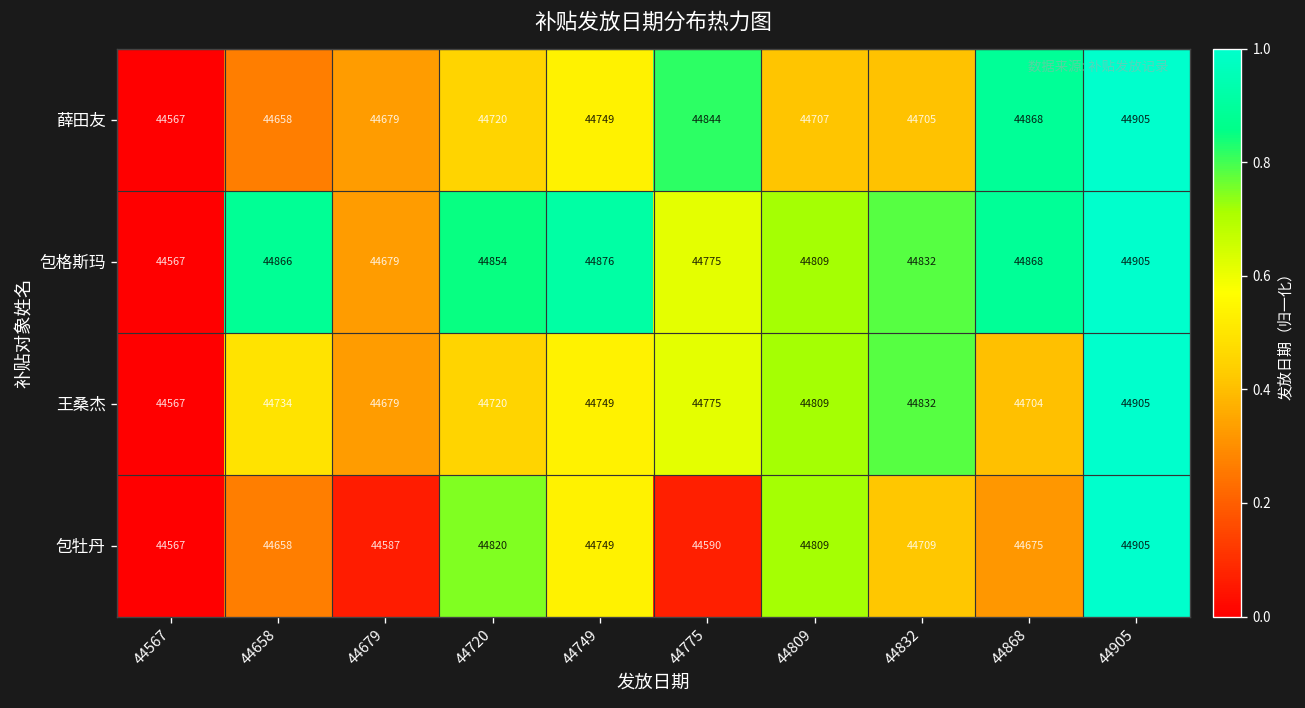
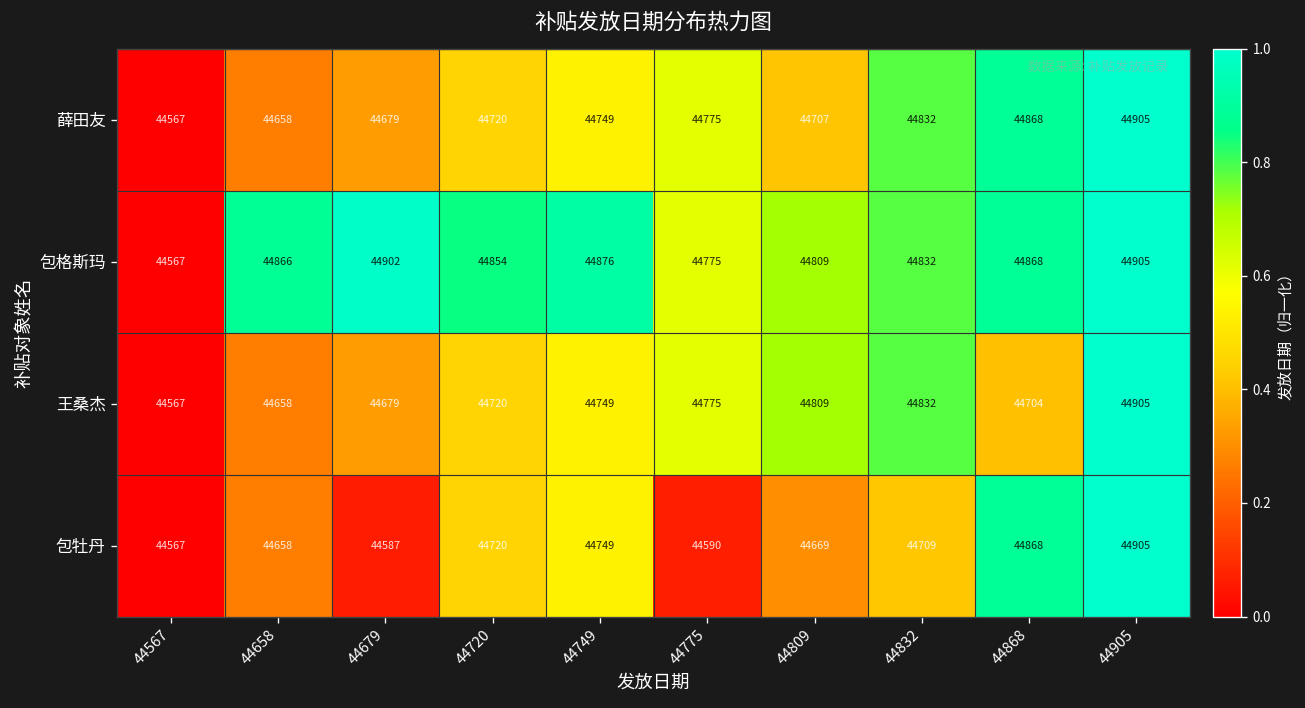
薛田友, 44775: 44844 -> 44775
薛田友, 44832: 44705 -> 44832
包格斯玛, 44679: 44679 -> 44902
王桑杰, 44658: 44734 -> 44658
包牡丹, 44720: 44820 -> 44720
包牡丹, 44809: 44809 -> 44669
包牡丹, 44868: 44675 -> 44868
